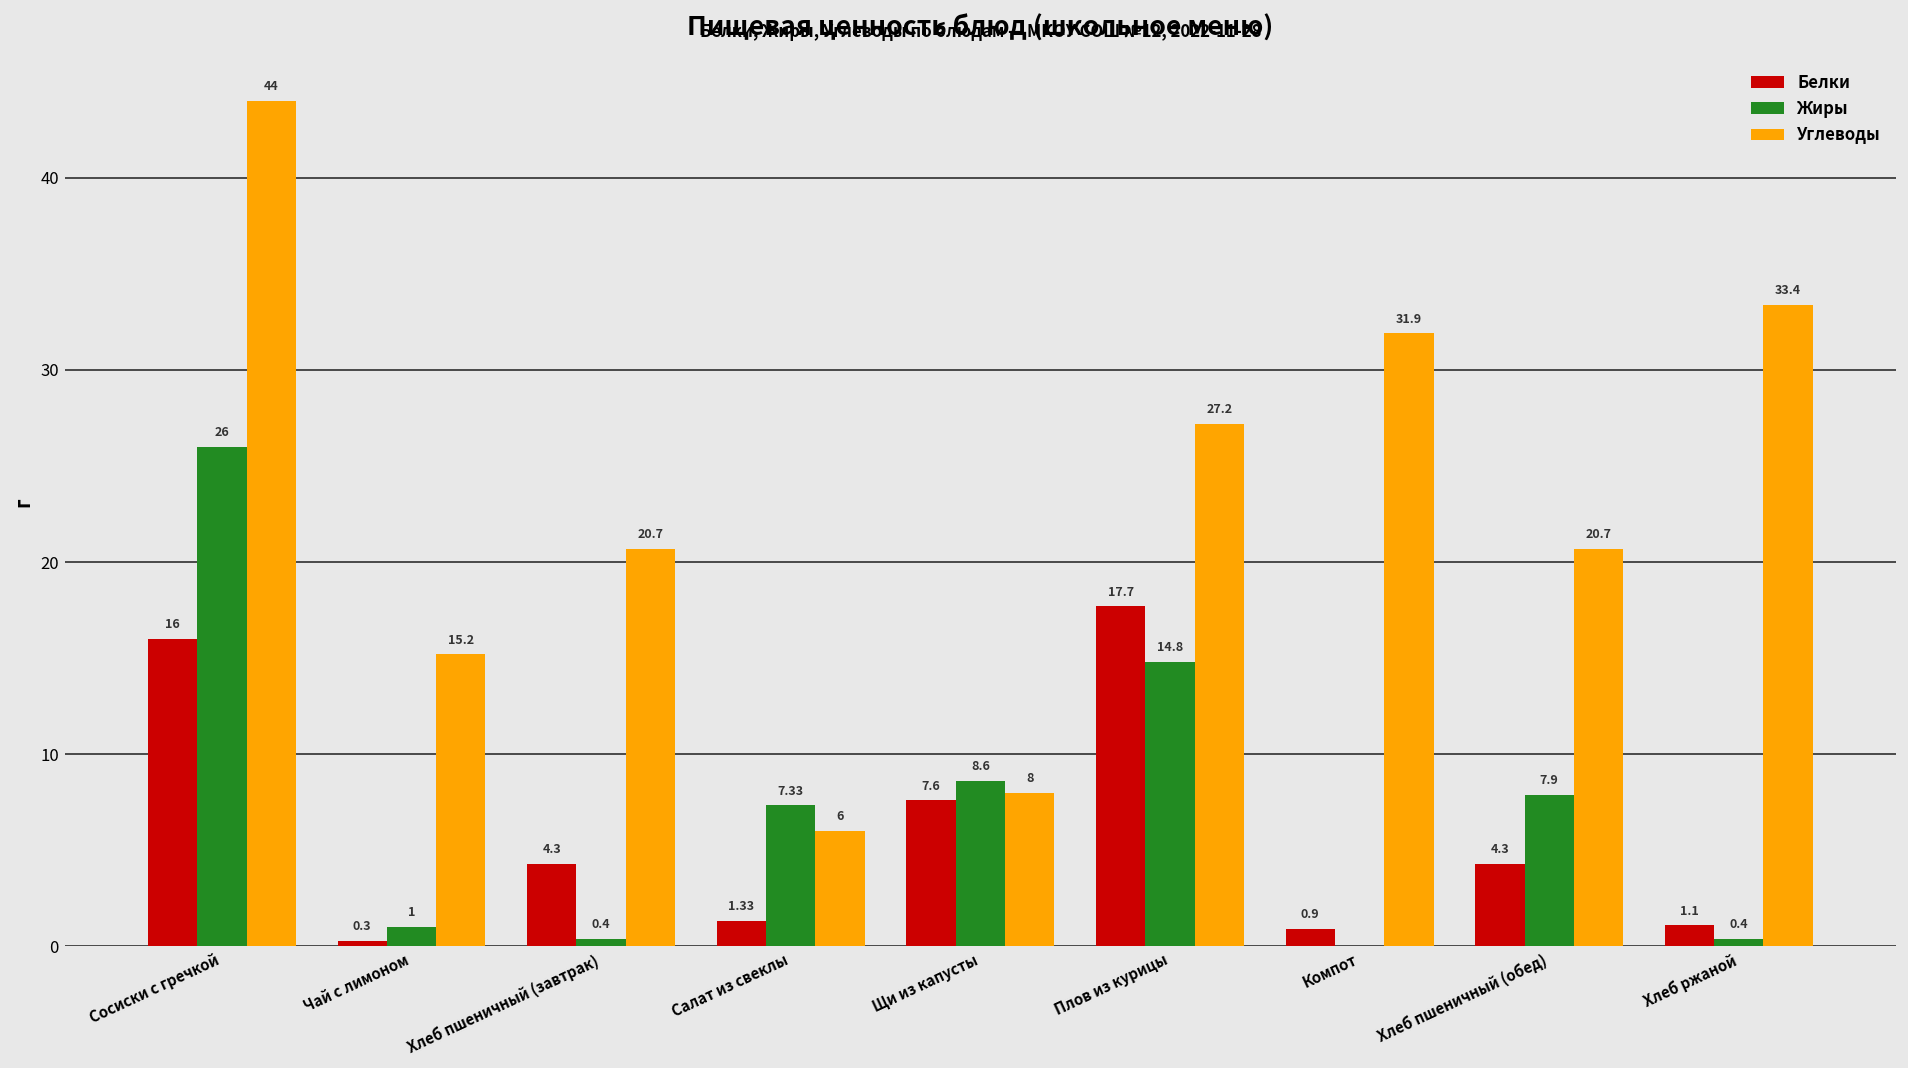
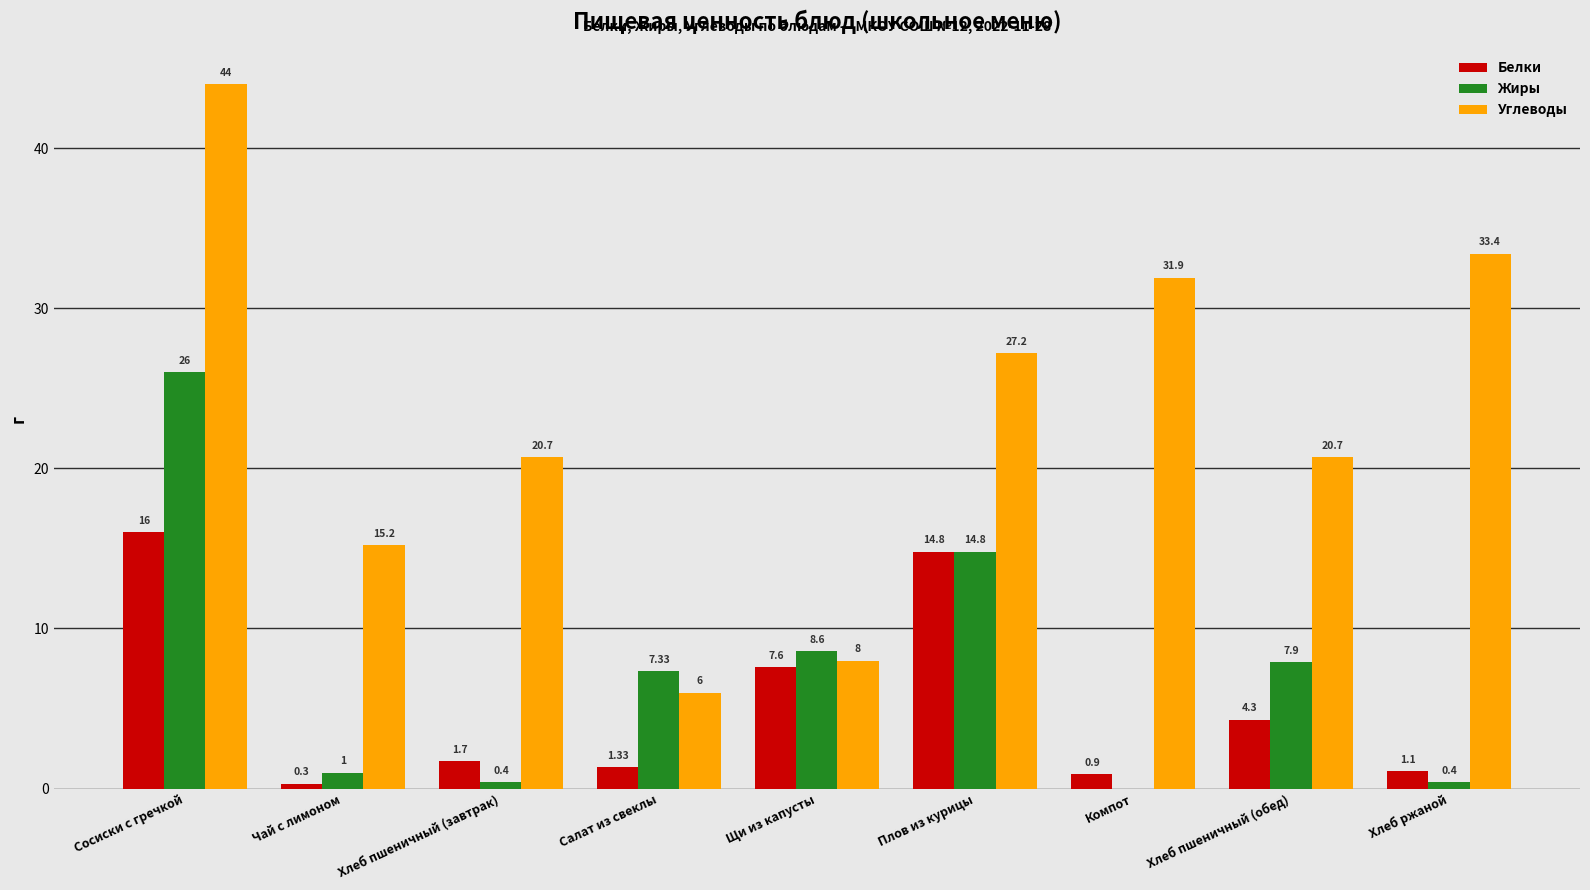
Белки, Хлеб пшеничный (завтрак): 4.3 -> 1.7
Белки, Плов из курицы: 17.7 -> 14.8
